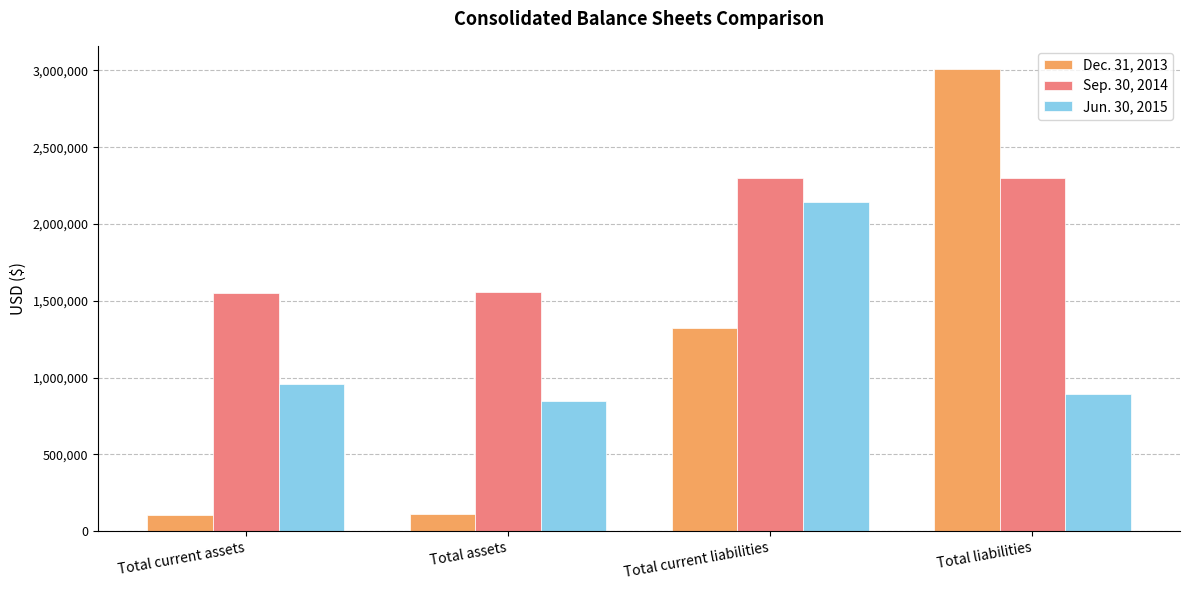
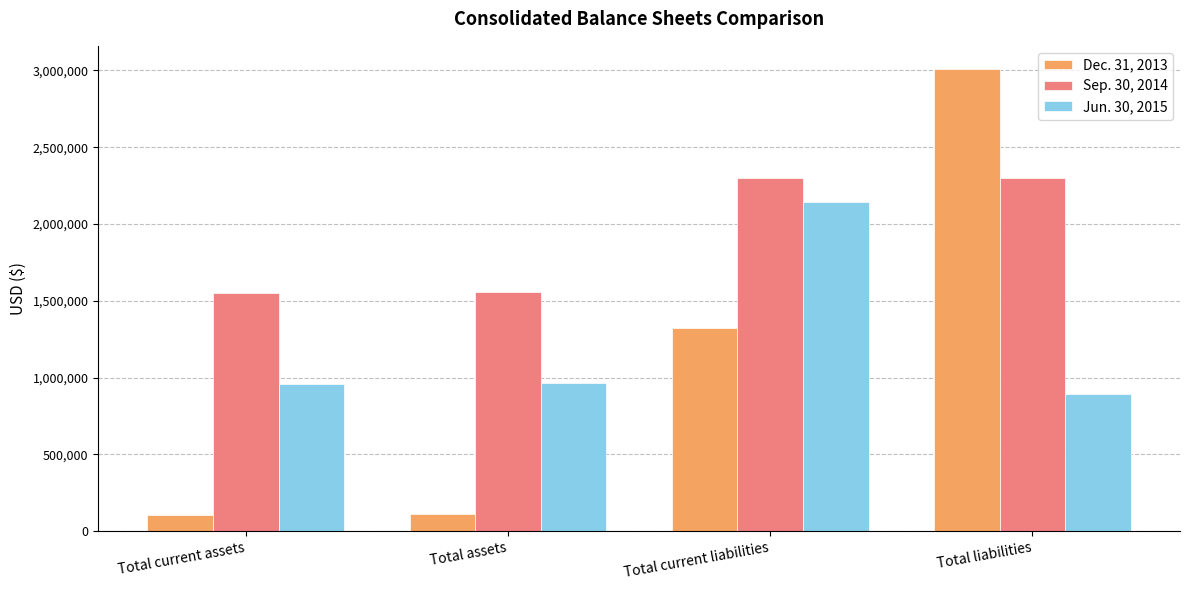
Jun. 30, 2015, Total assets: 850,000 -> 960,000
